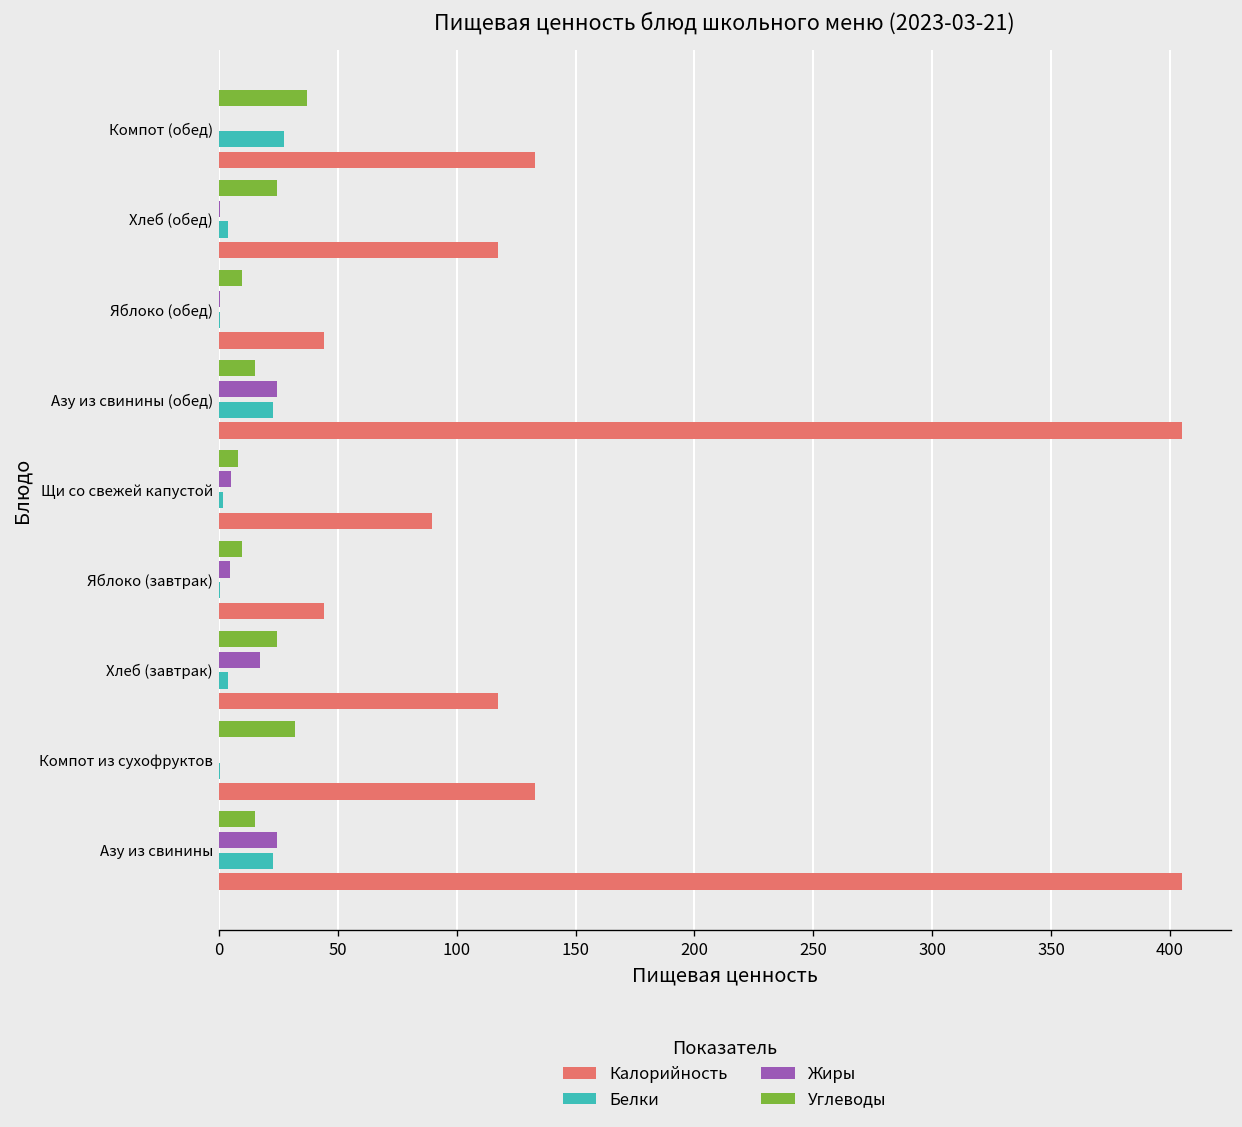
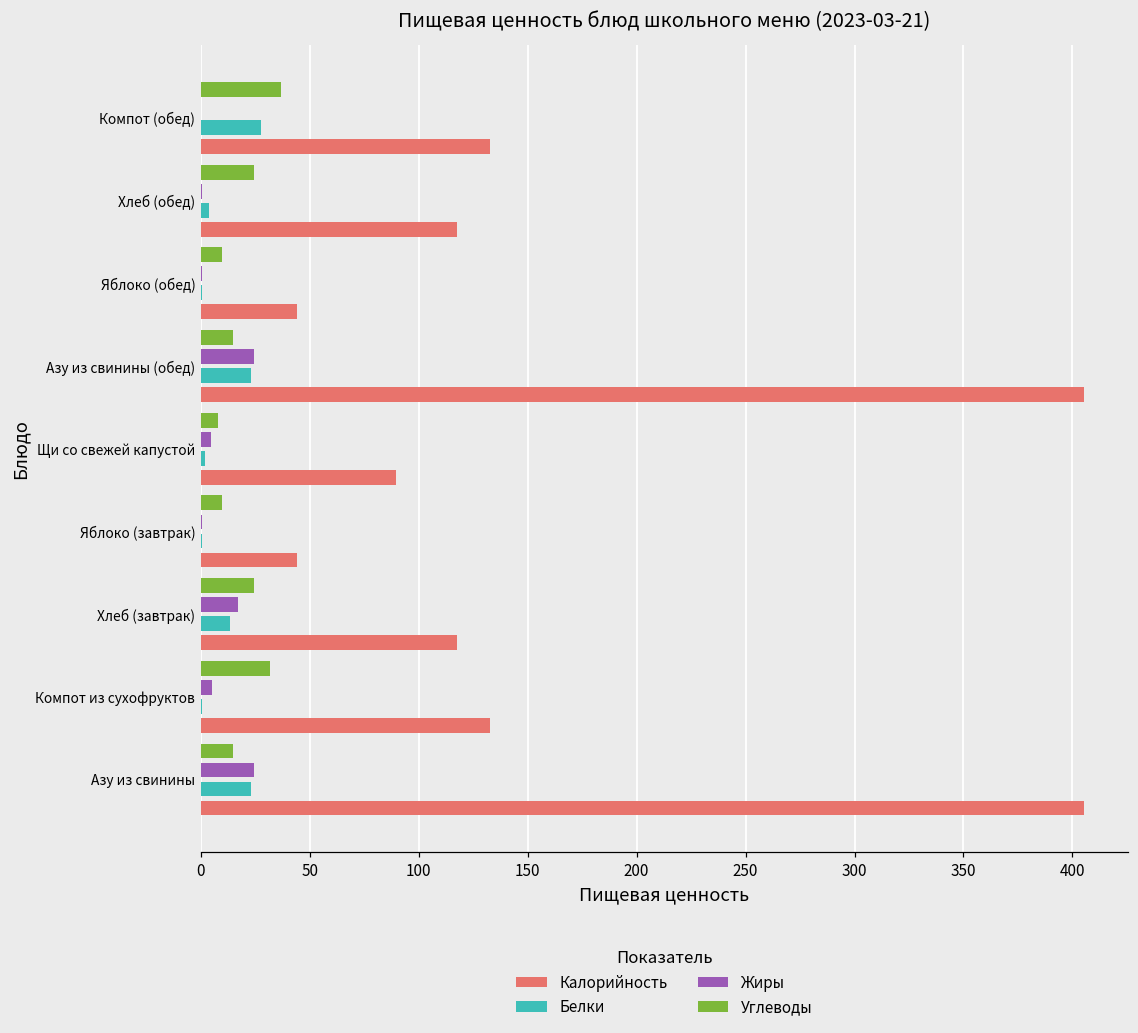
Жиры, Яблоко (завтрак): 5 -> 0
Белки, Хлеб (завтрак): 4 -> 14
Жиры, Компот из сухофруктов: 0 -> 5
